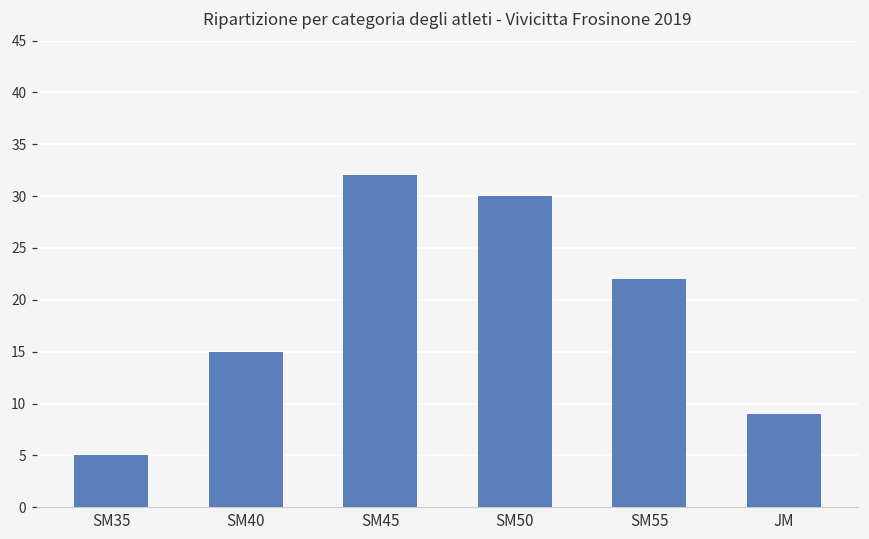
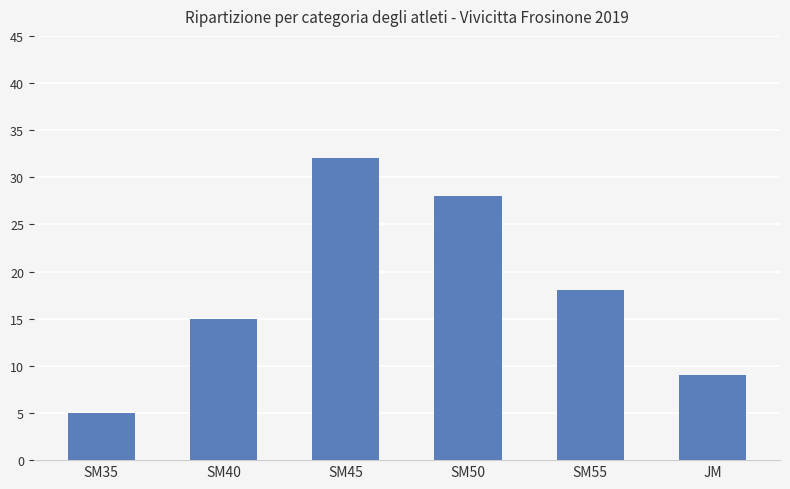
SM50: 30 -> 28
SM55: 22 -> 18
